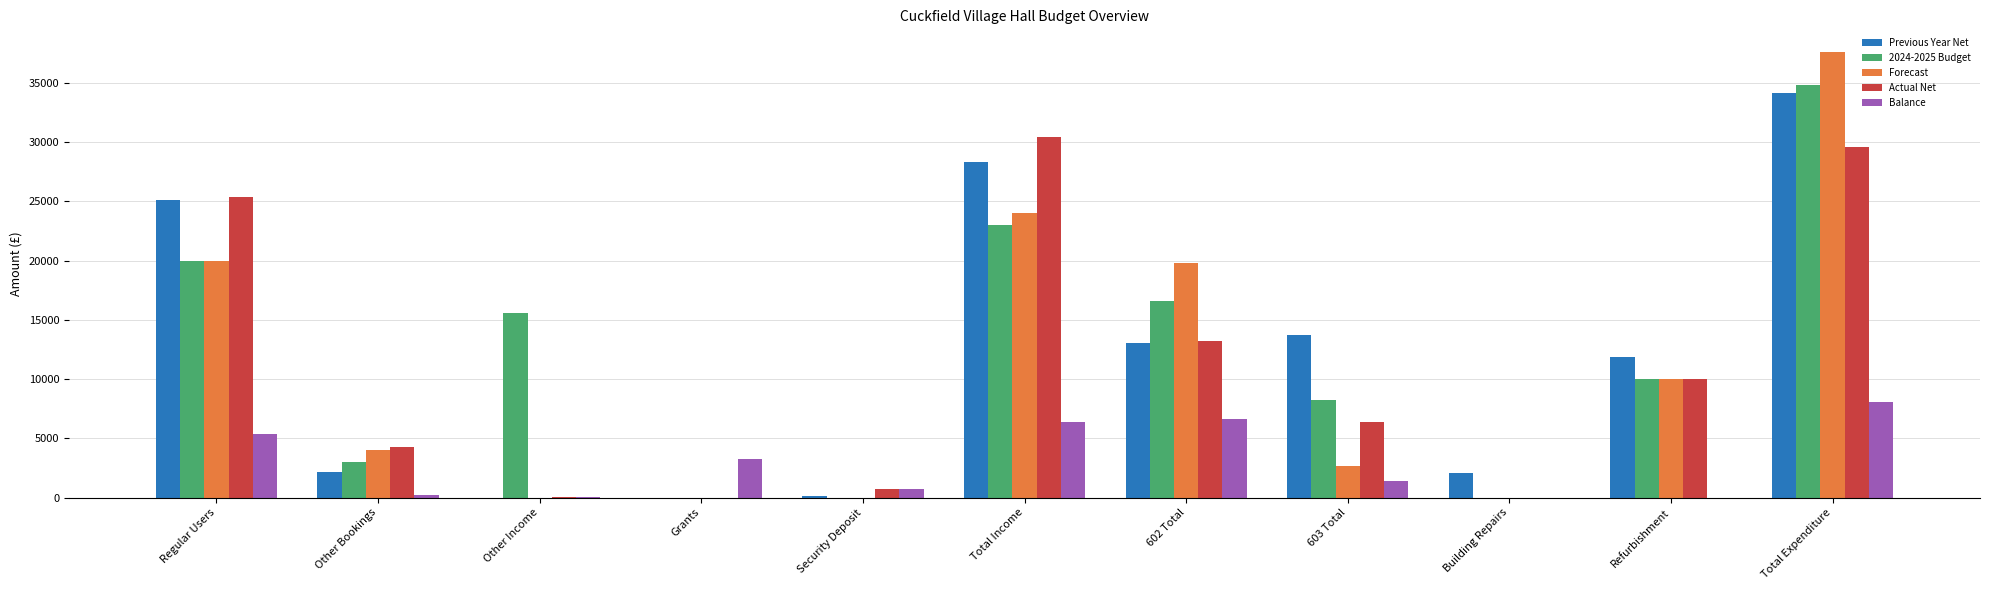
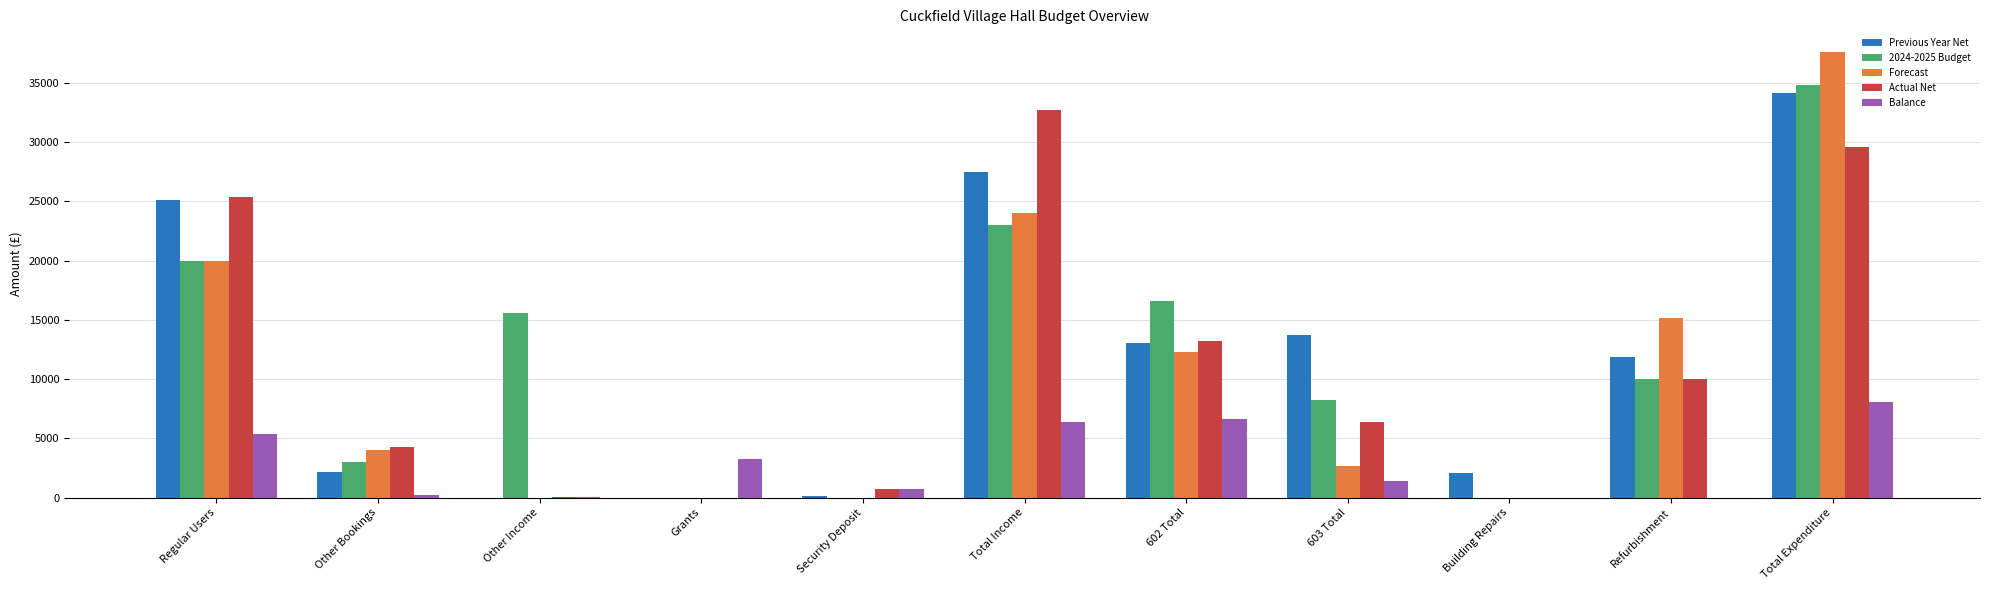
Previous Year Net, Total Income: 28400 -> 27400
Actual Net, Total Income: 30400 -> 32700
Forecast, 602 Total: 19800 -> 12300
Forecast, Refurbishment: 10000 -> 15200
